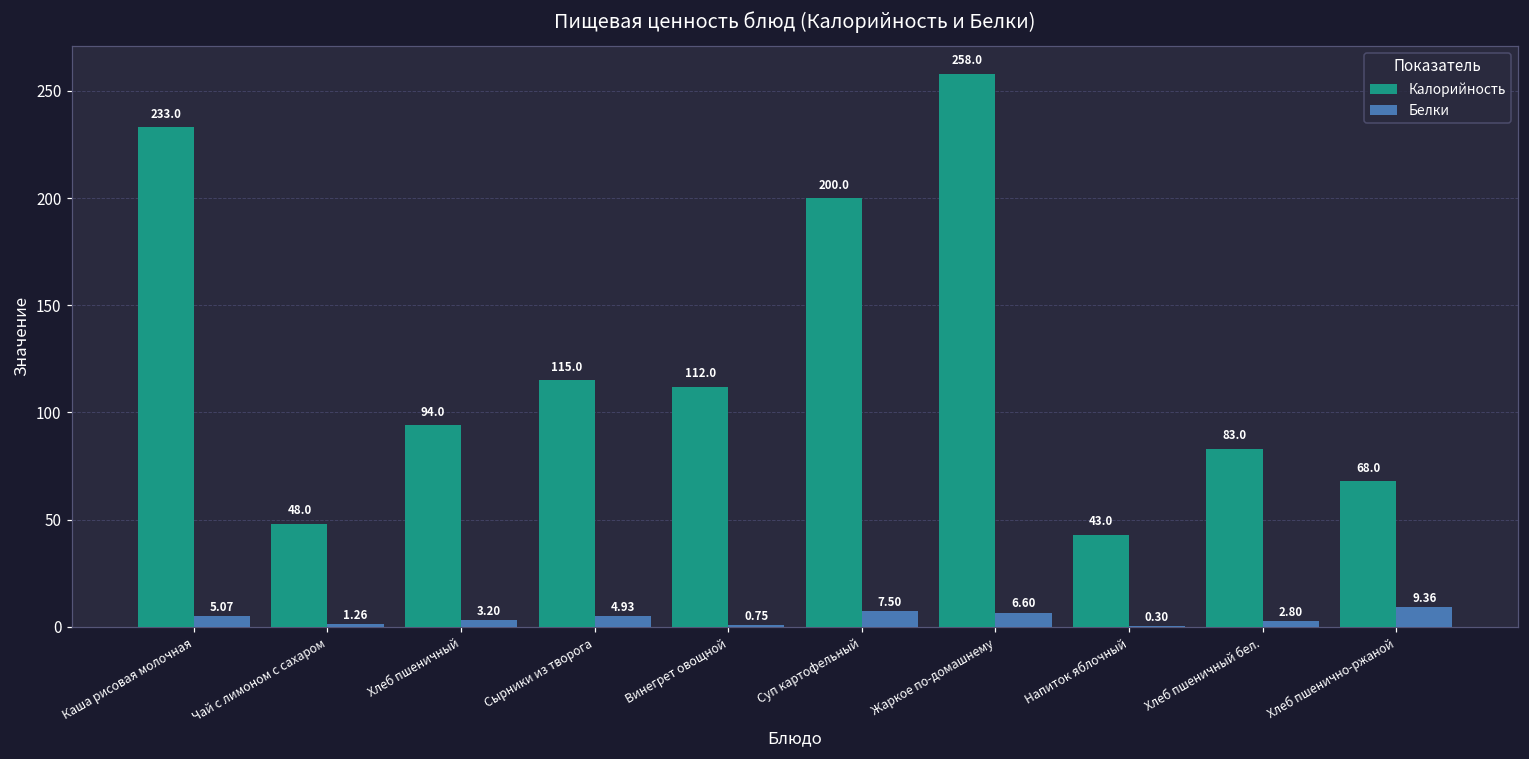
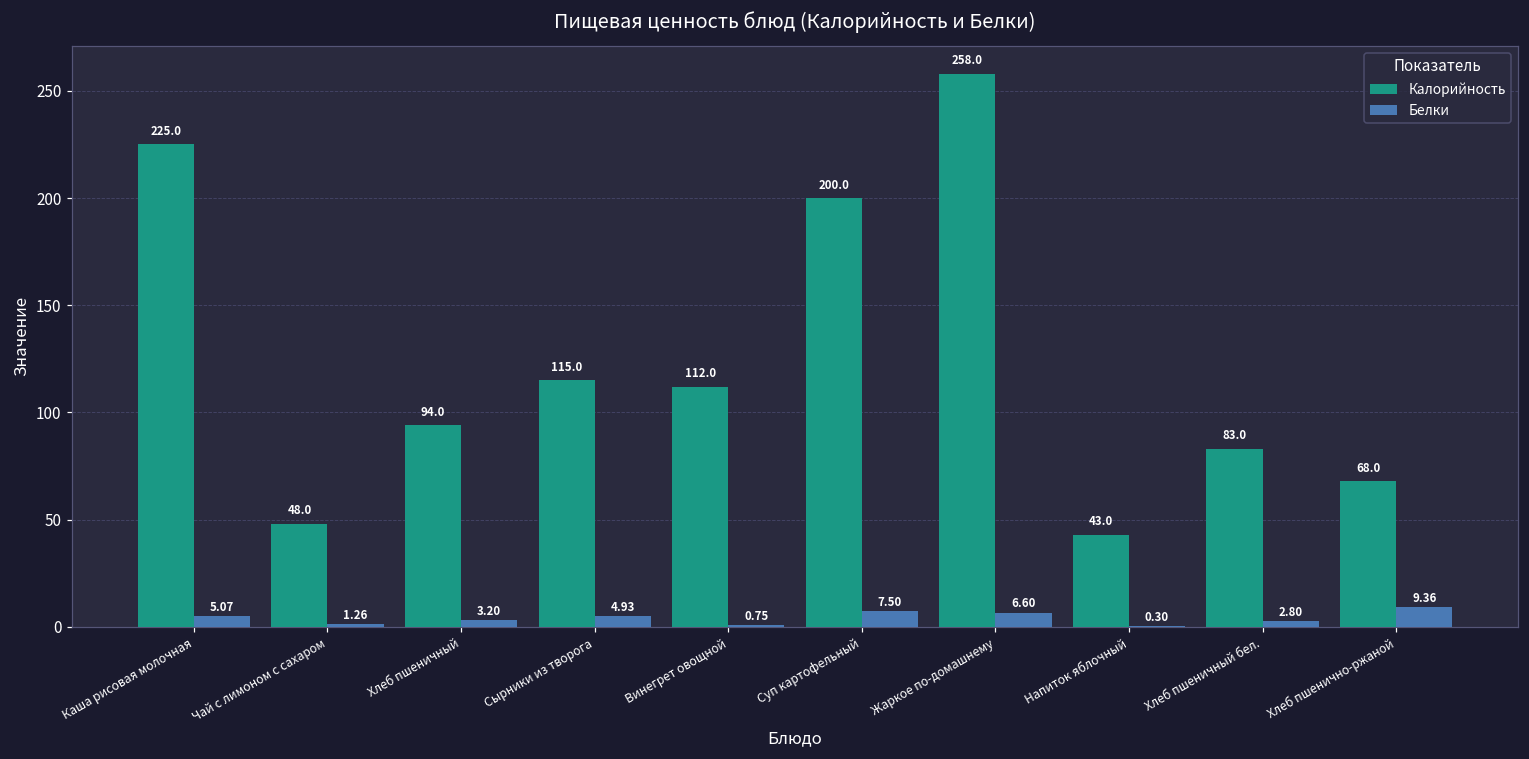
Калорийность, Каша рисовая молочная: 233.0 -> 225.0
